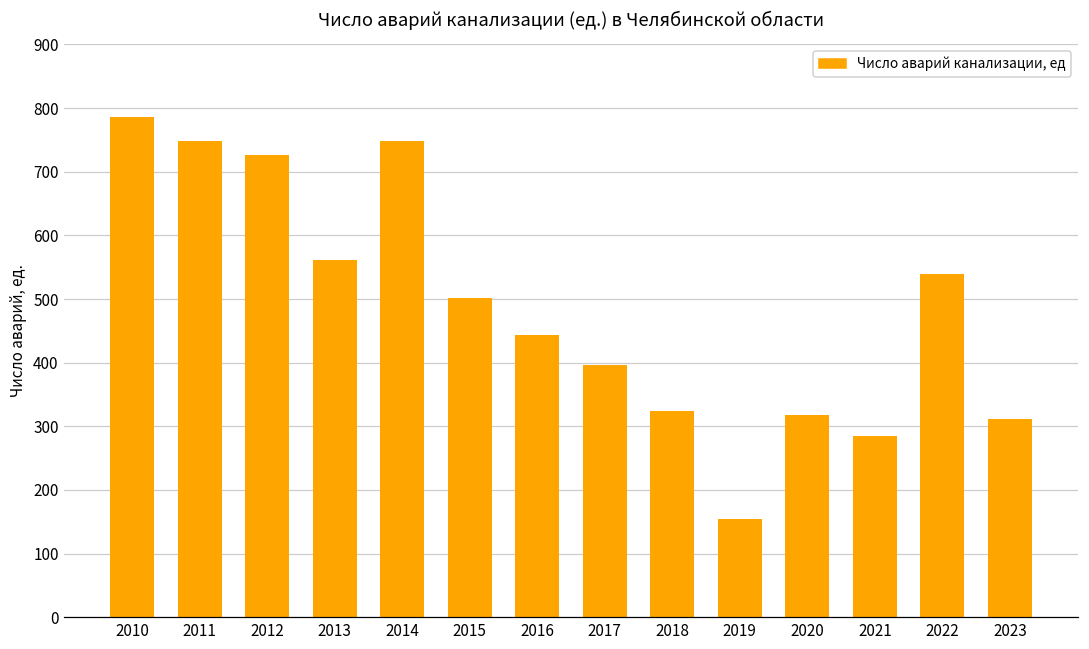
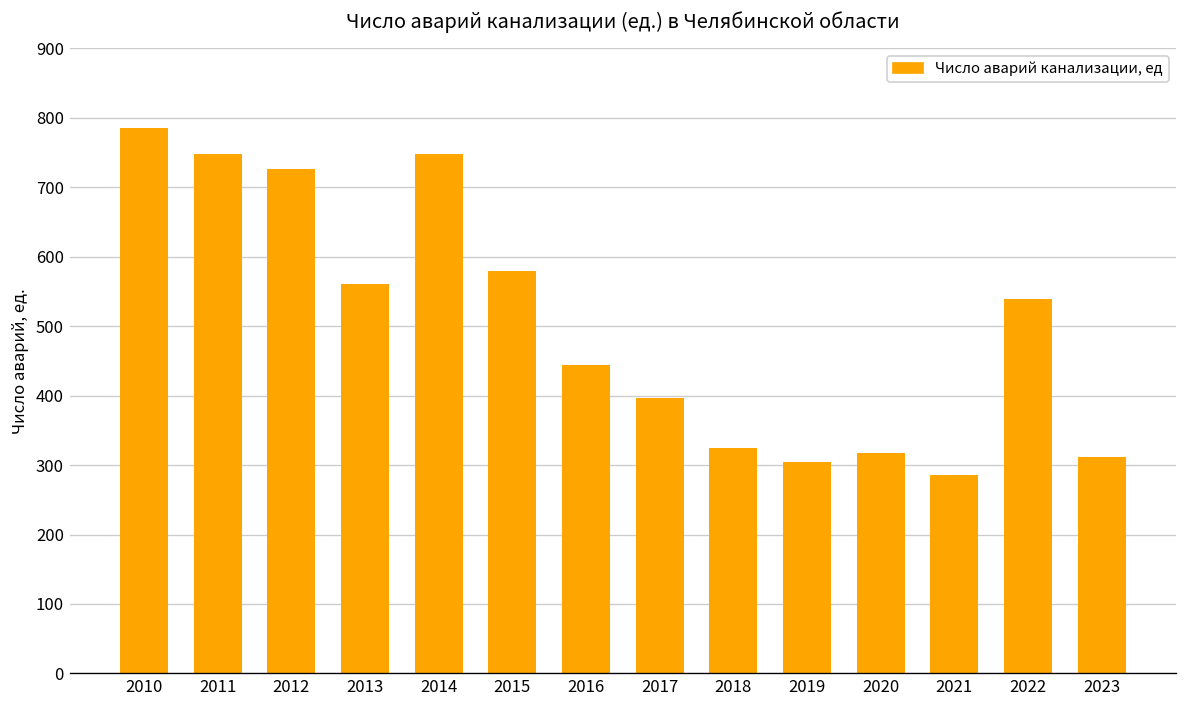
2015: 500 -> 580
2019: 160 -> 310
